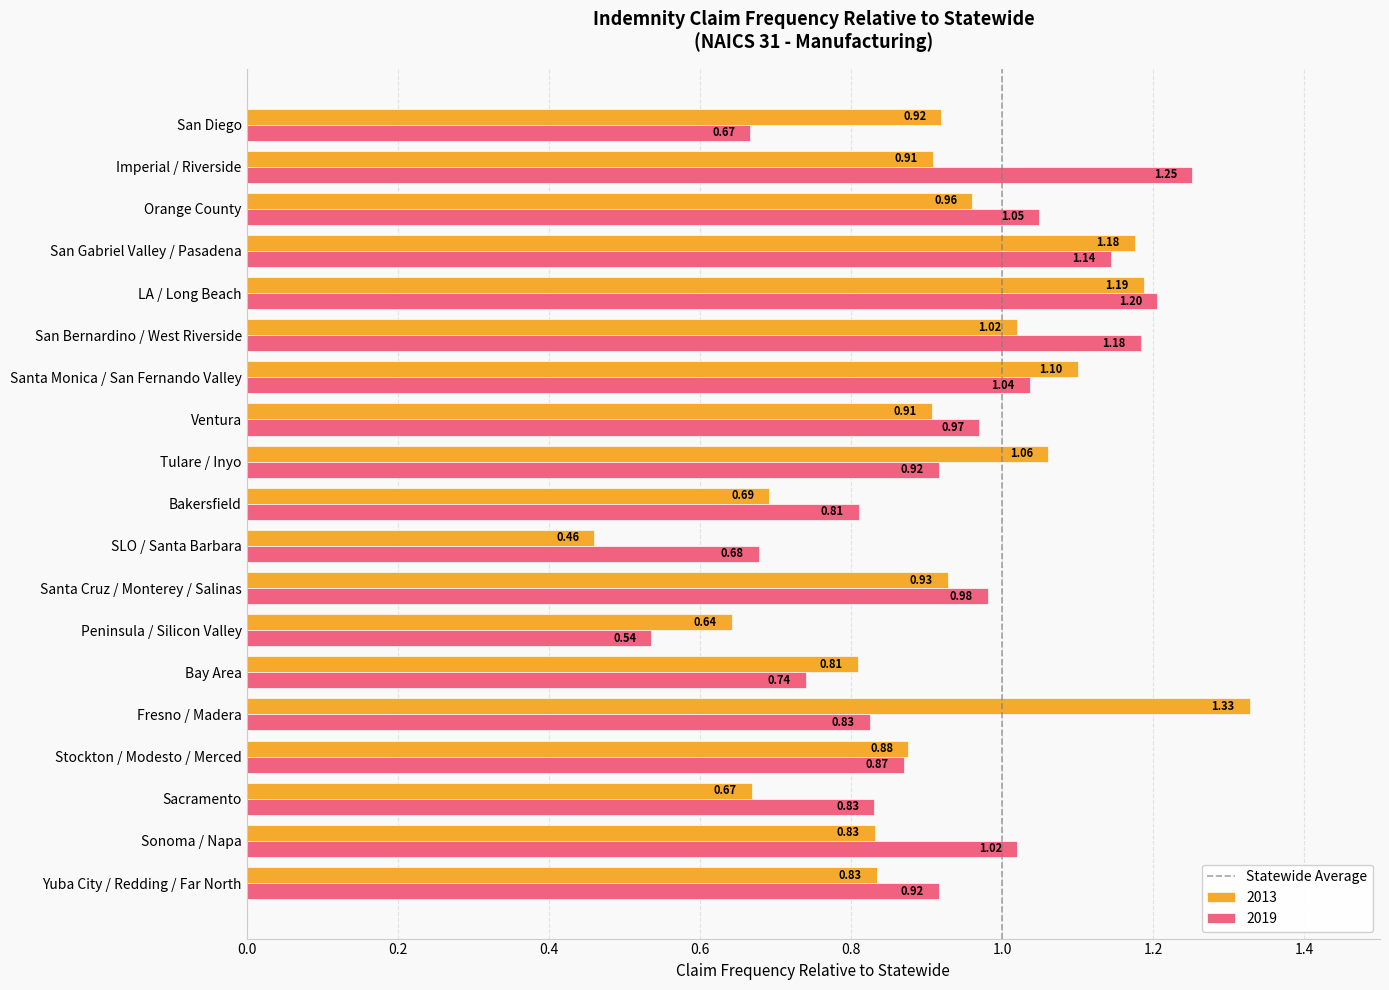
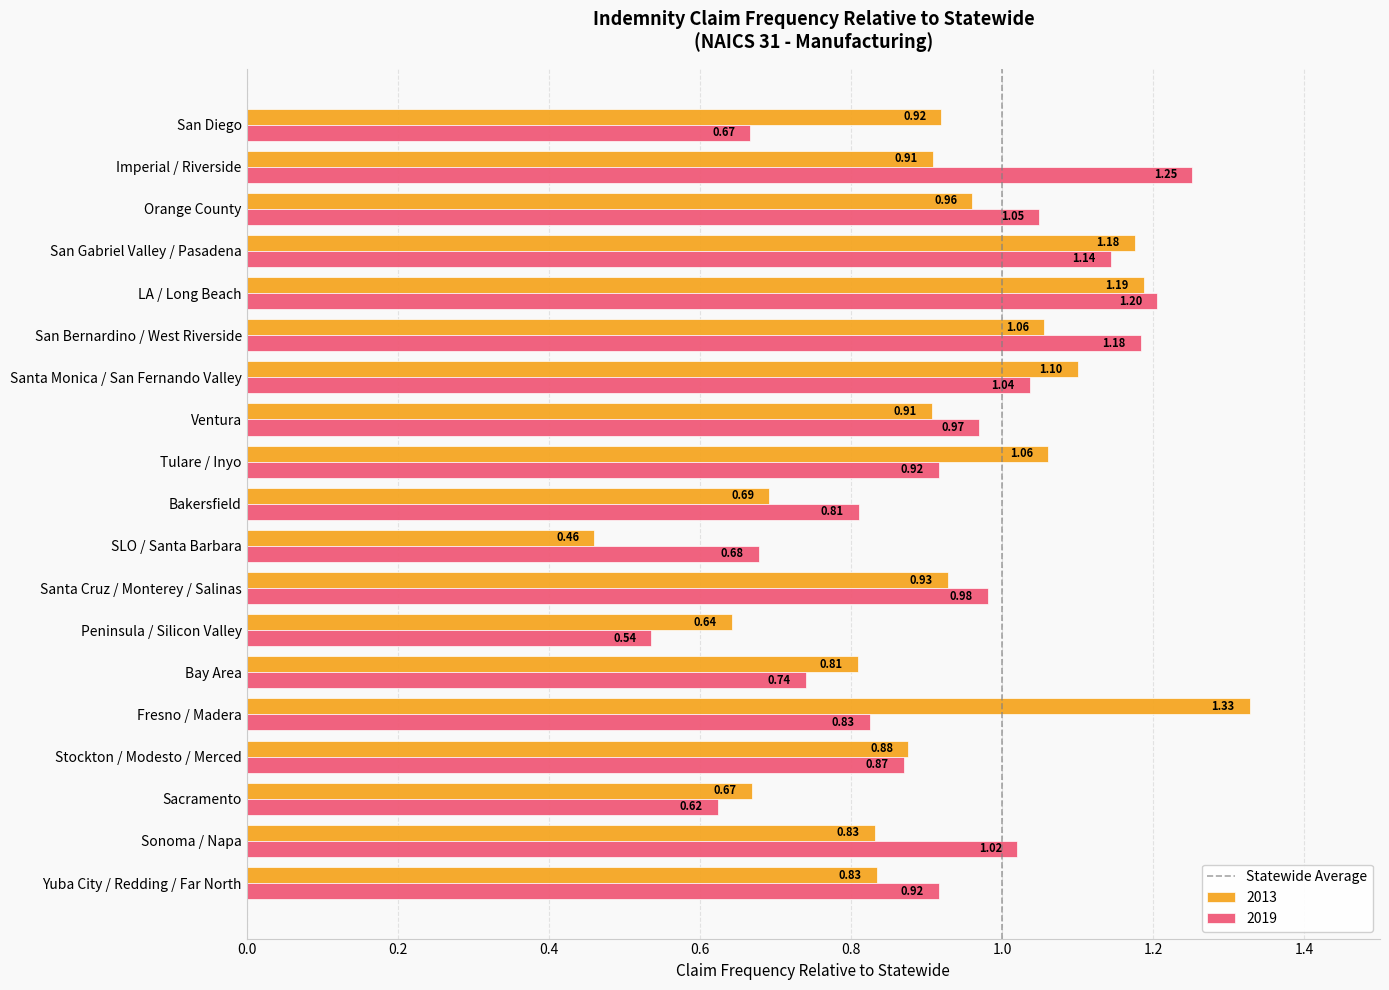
2013, San Bernardino / West Riverside: 1.02 -> 1.06
2019, Sacramento: 0.83 -> 0.62
